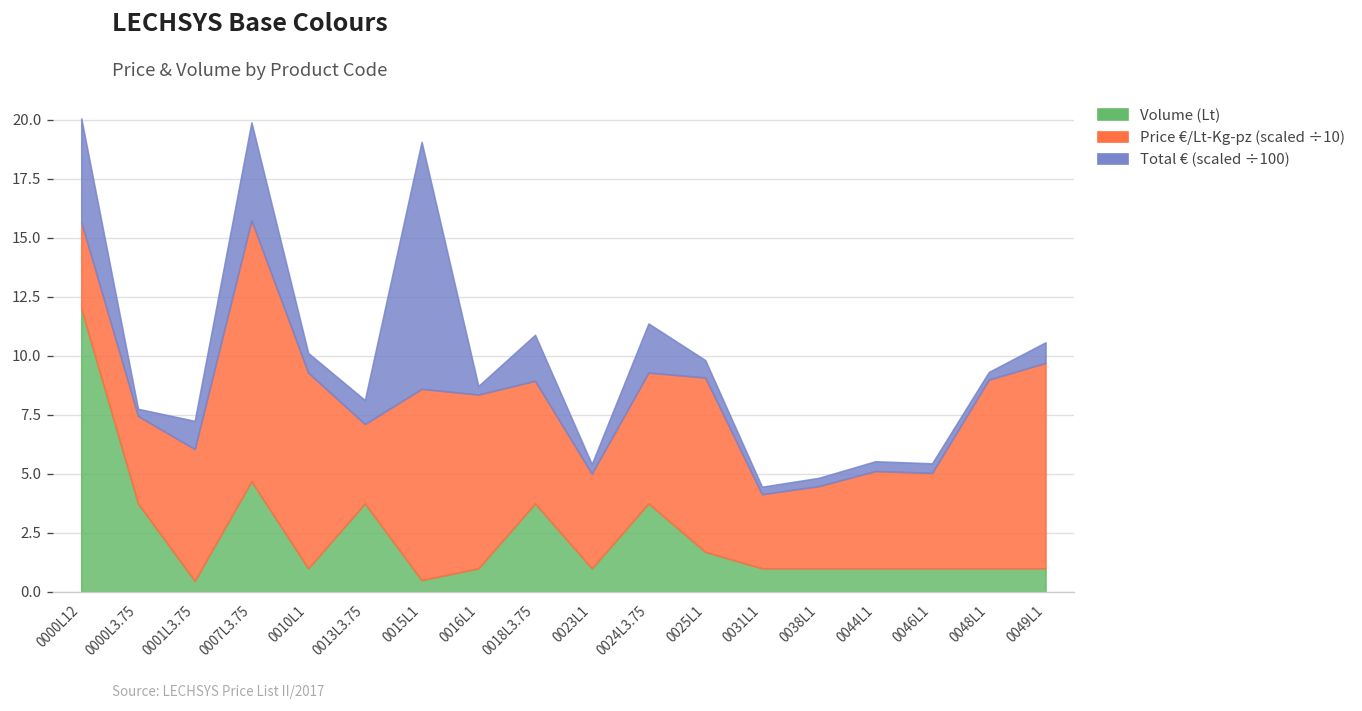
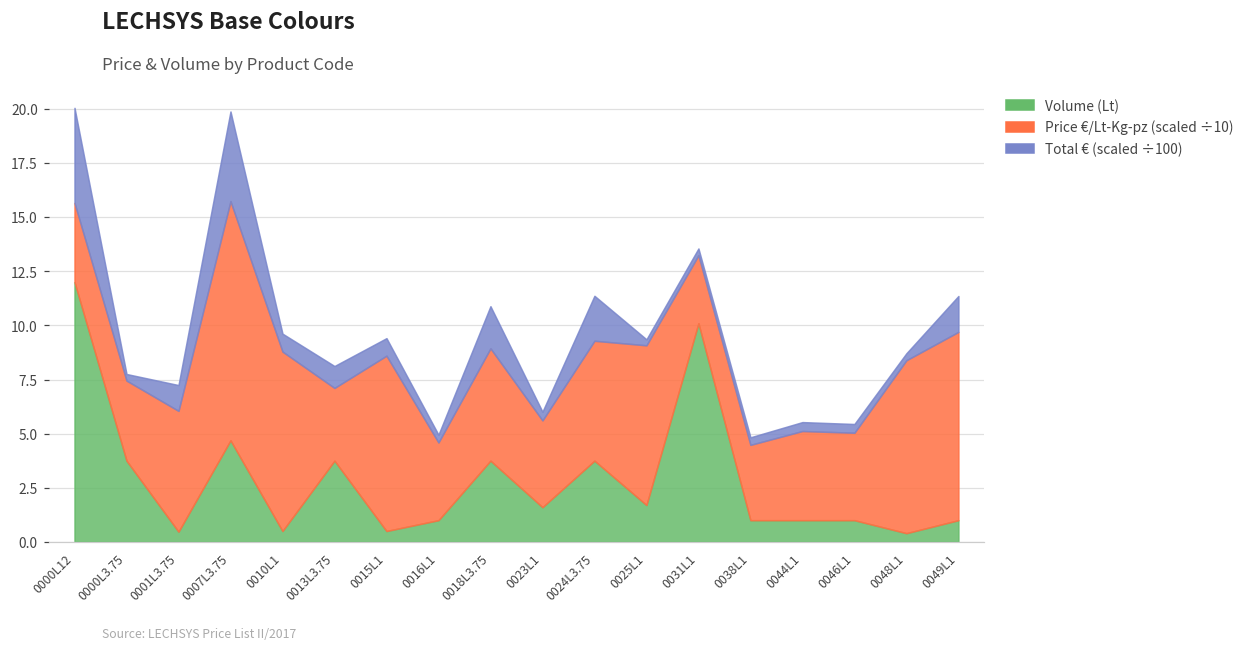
Volume (Lt), 0010L1: 1.0 -> 0.5
Total € (scaled ÷100), 0015L1: 10.5 -> 0.8
Price €/Lt-Kg-pz (scaled ÷10), 0016L1: 7.4 -> 3.6
Volume (Lt), 0023L1: 1.0 -> 1.6
Total € (scaled ÷100), 0025L1: 0.7 -> 0.3
Volume (Lt), 0031L1: 1.0 -> 10.1
Volume (Lt), 0048L1: 1.0 -> 0.4
Total € (scaled ÷100), 0049L1: 0.9 -> 1.7
